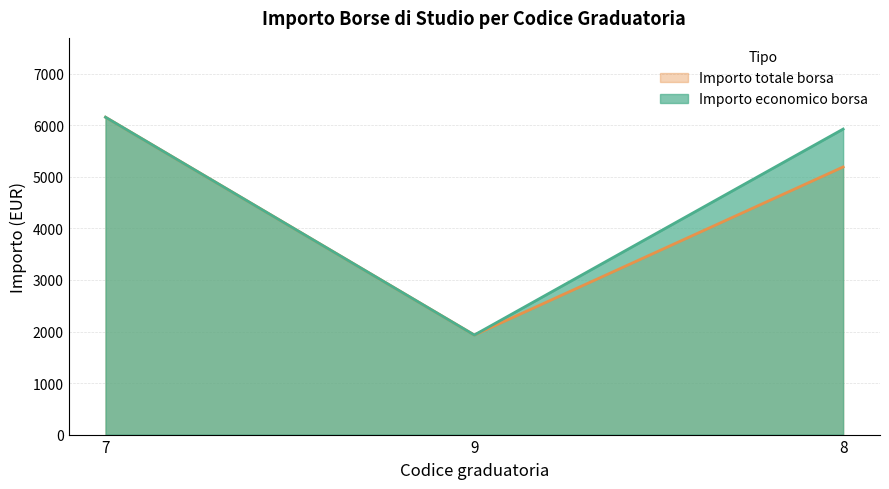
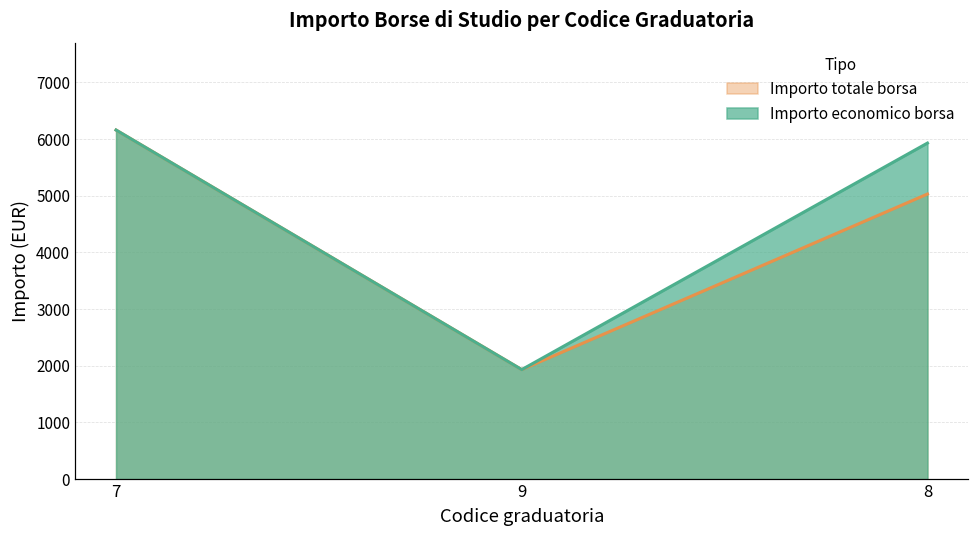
Importo totale borsa, 8: 5200 -> 5000
